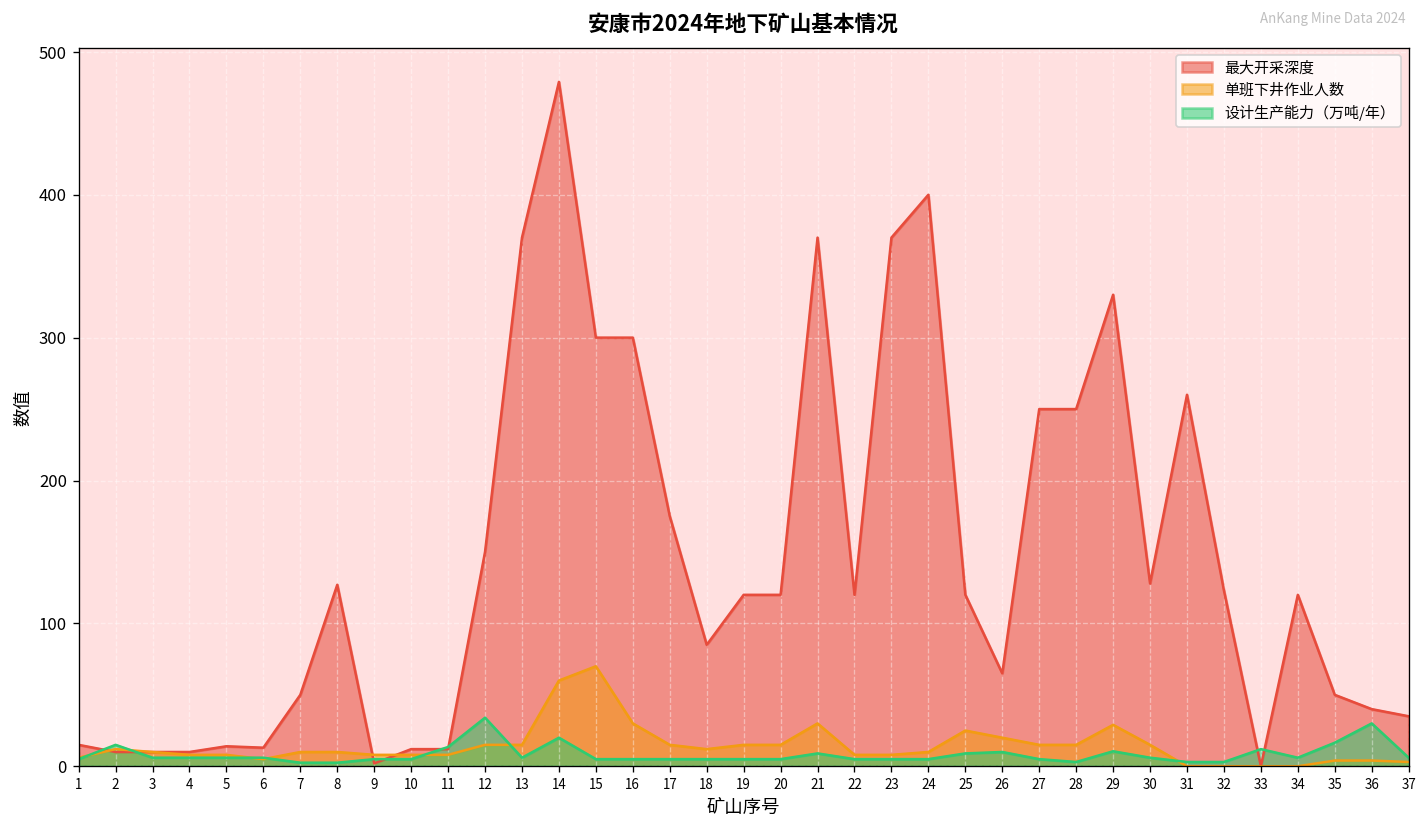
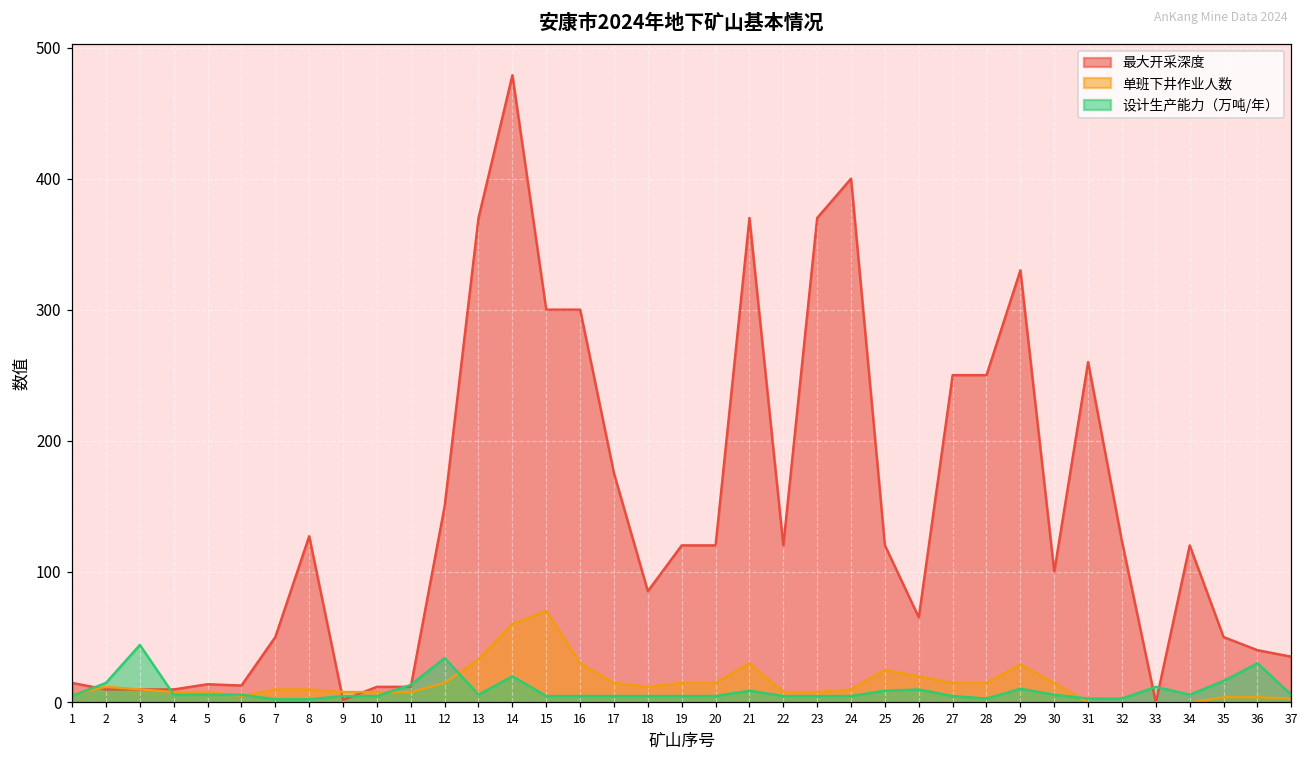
设计生产能力（万吨/年）, 3: 6 -> 44
单班下井作业人数, 13: 15 -> 33
最大开采深度, 30: 128 -> 100
